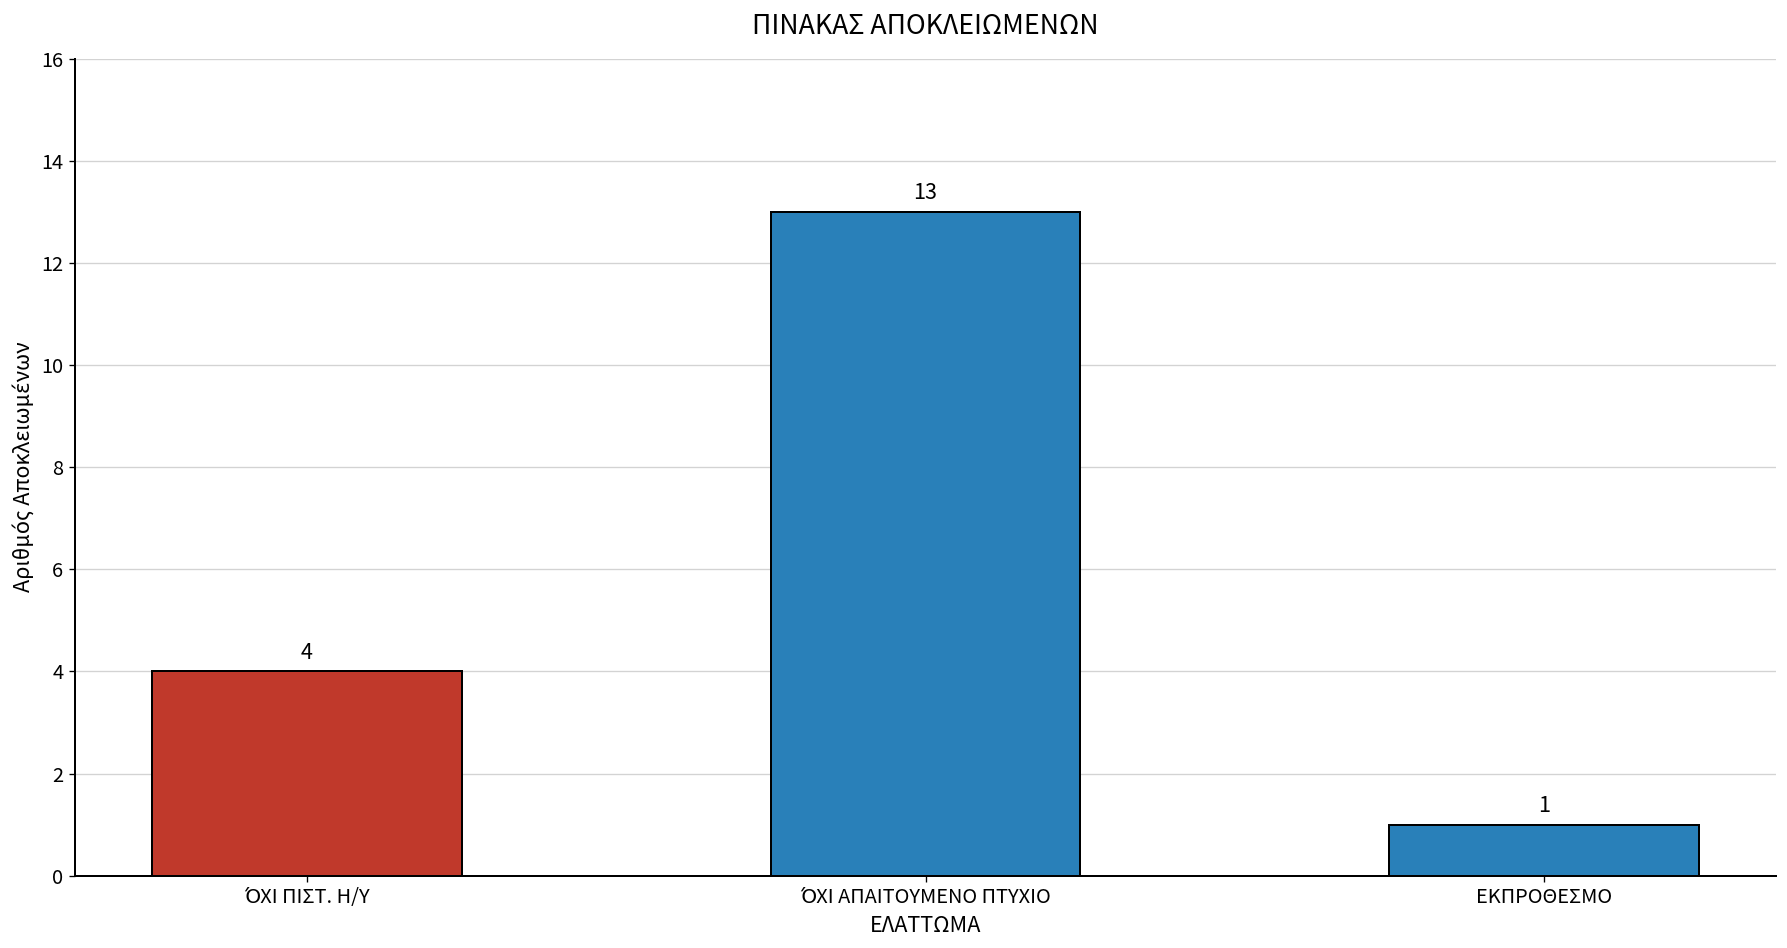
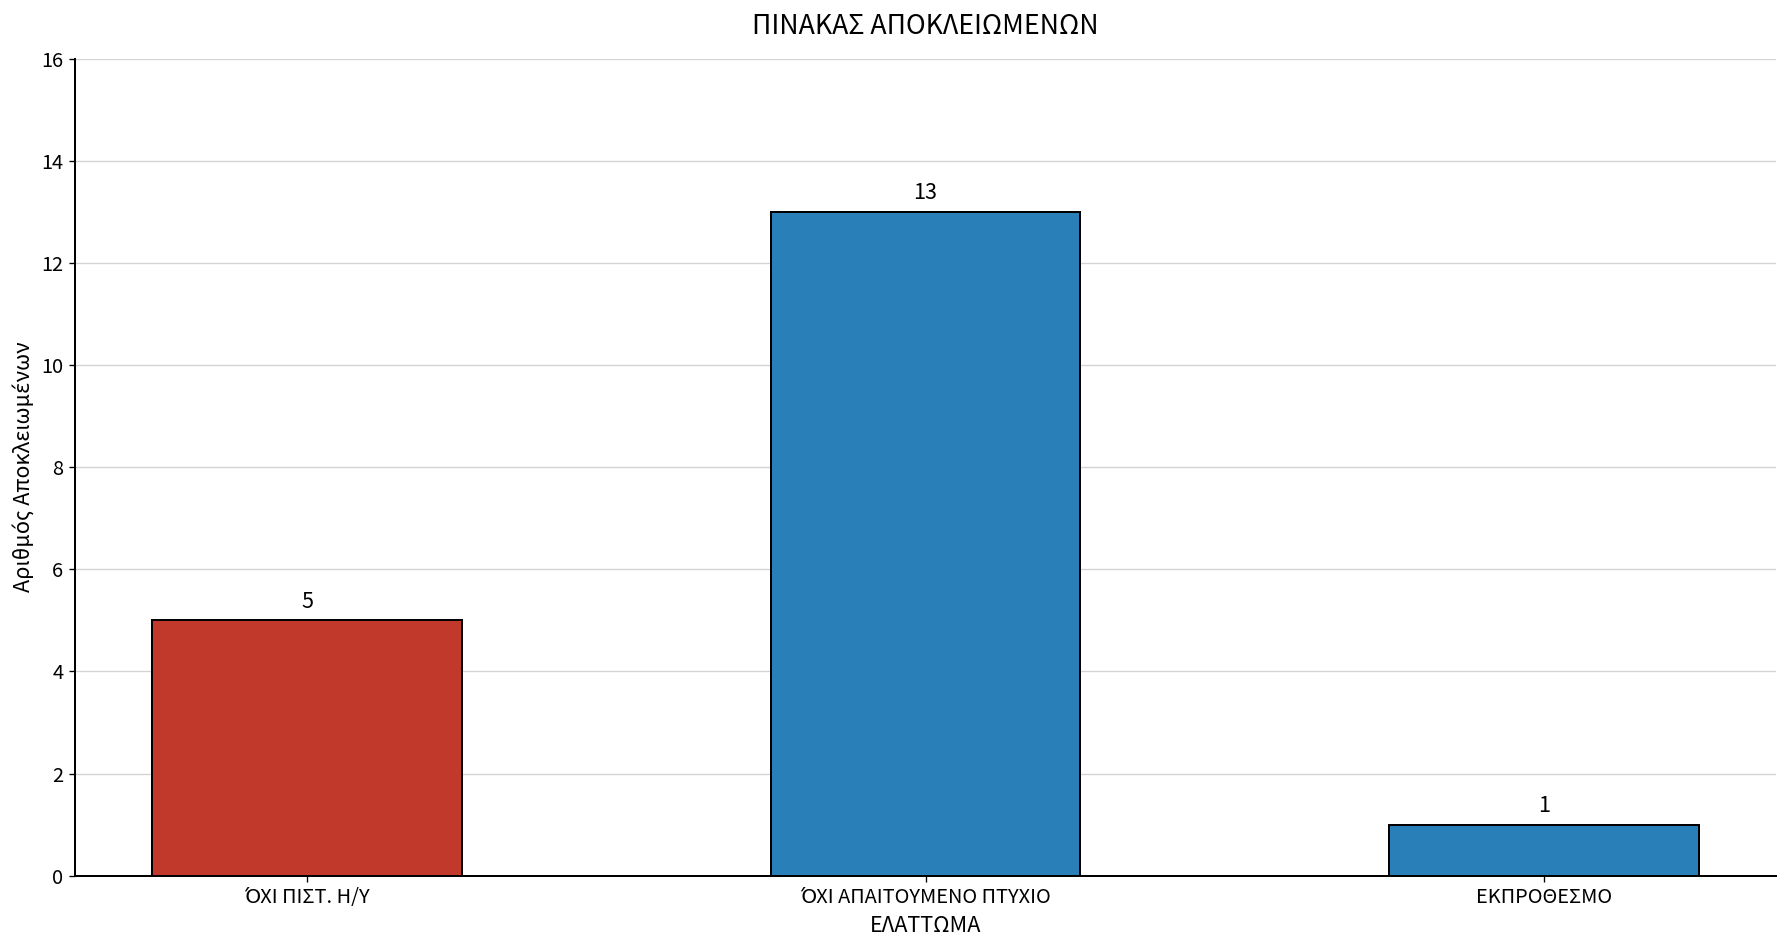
ΌΧΙ ΠΙΣΤ. Η/Υ: 4 -> 5
